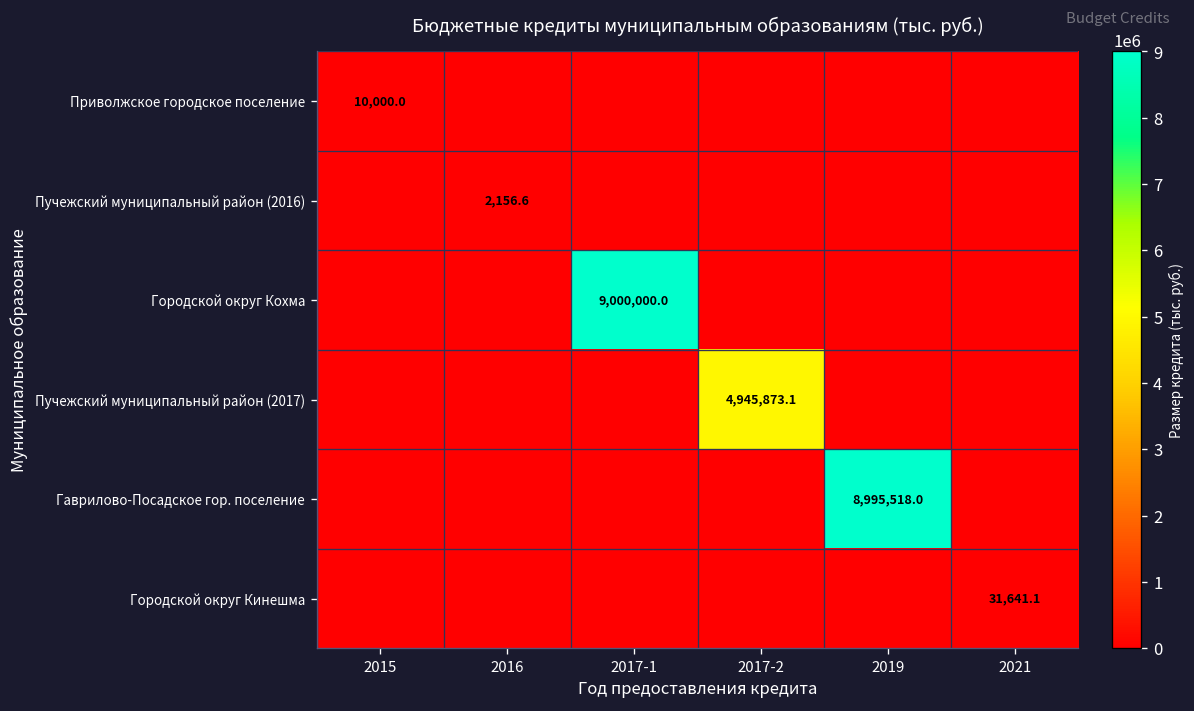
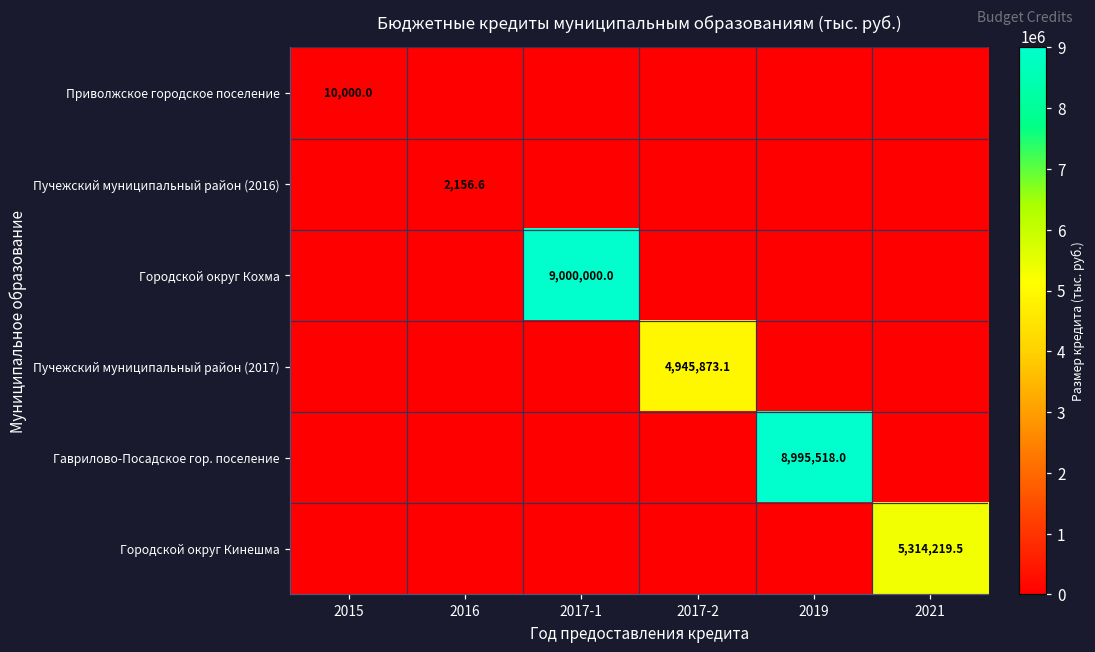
Городской округ Кинешма, 2021: 31,641.1 -> 5,314,219.5
